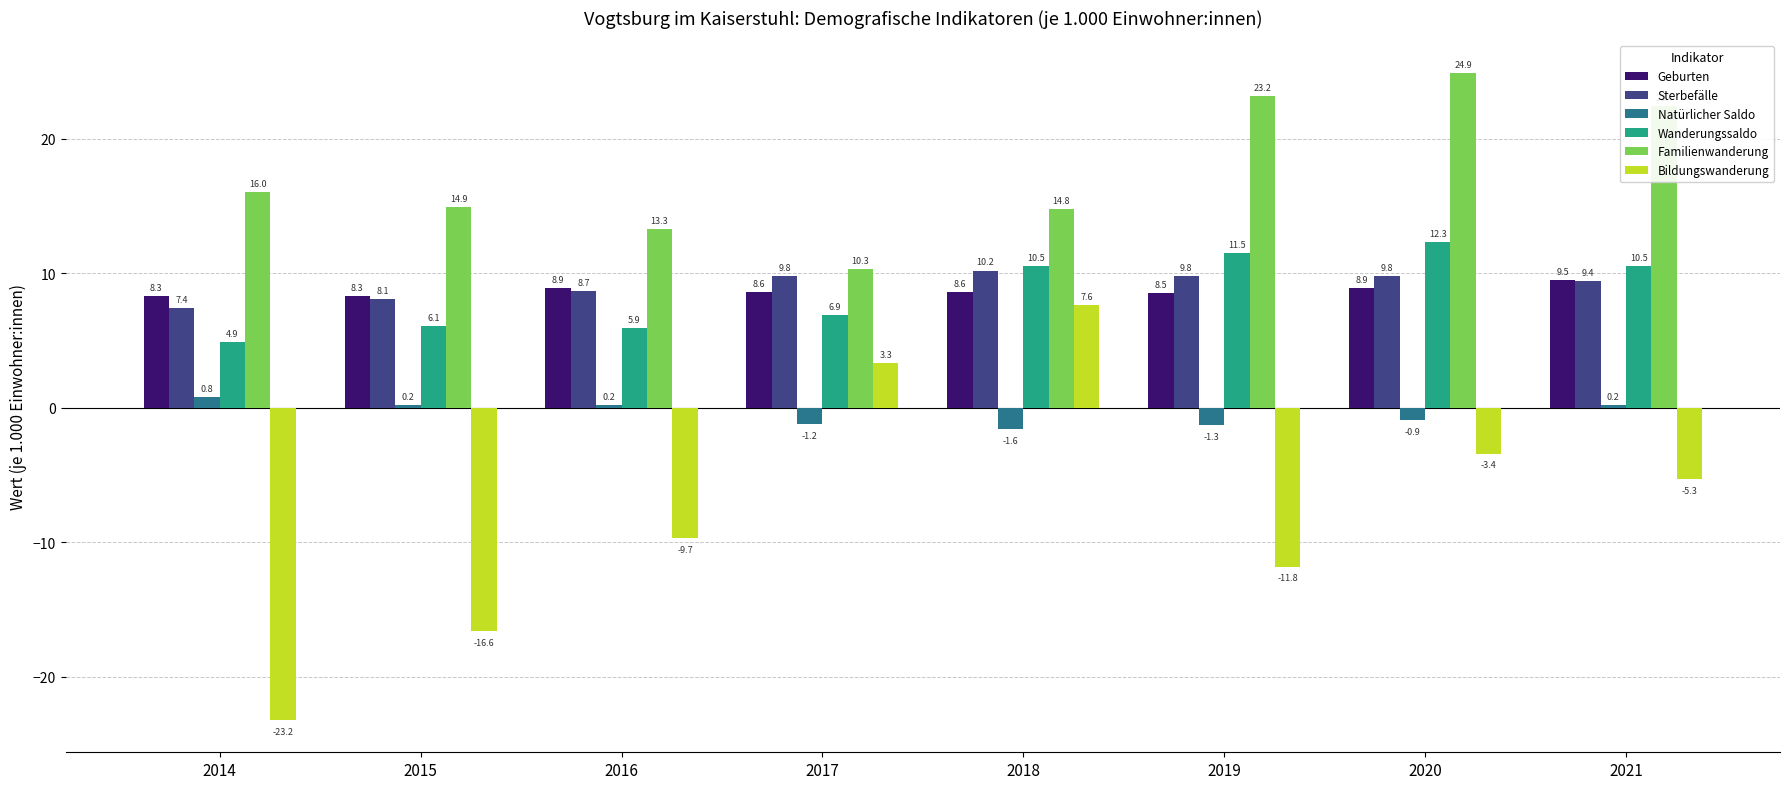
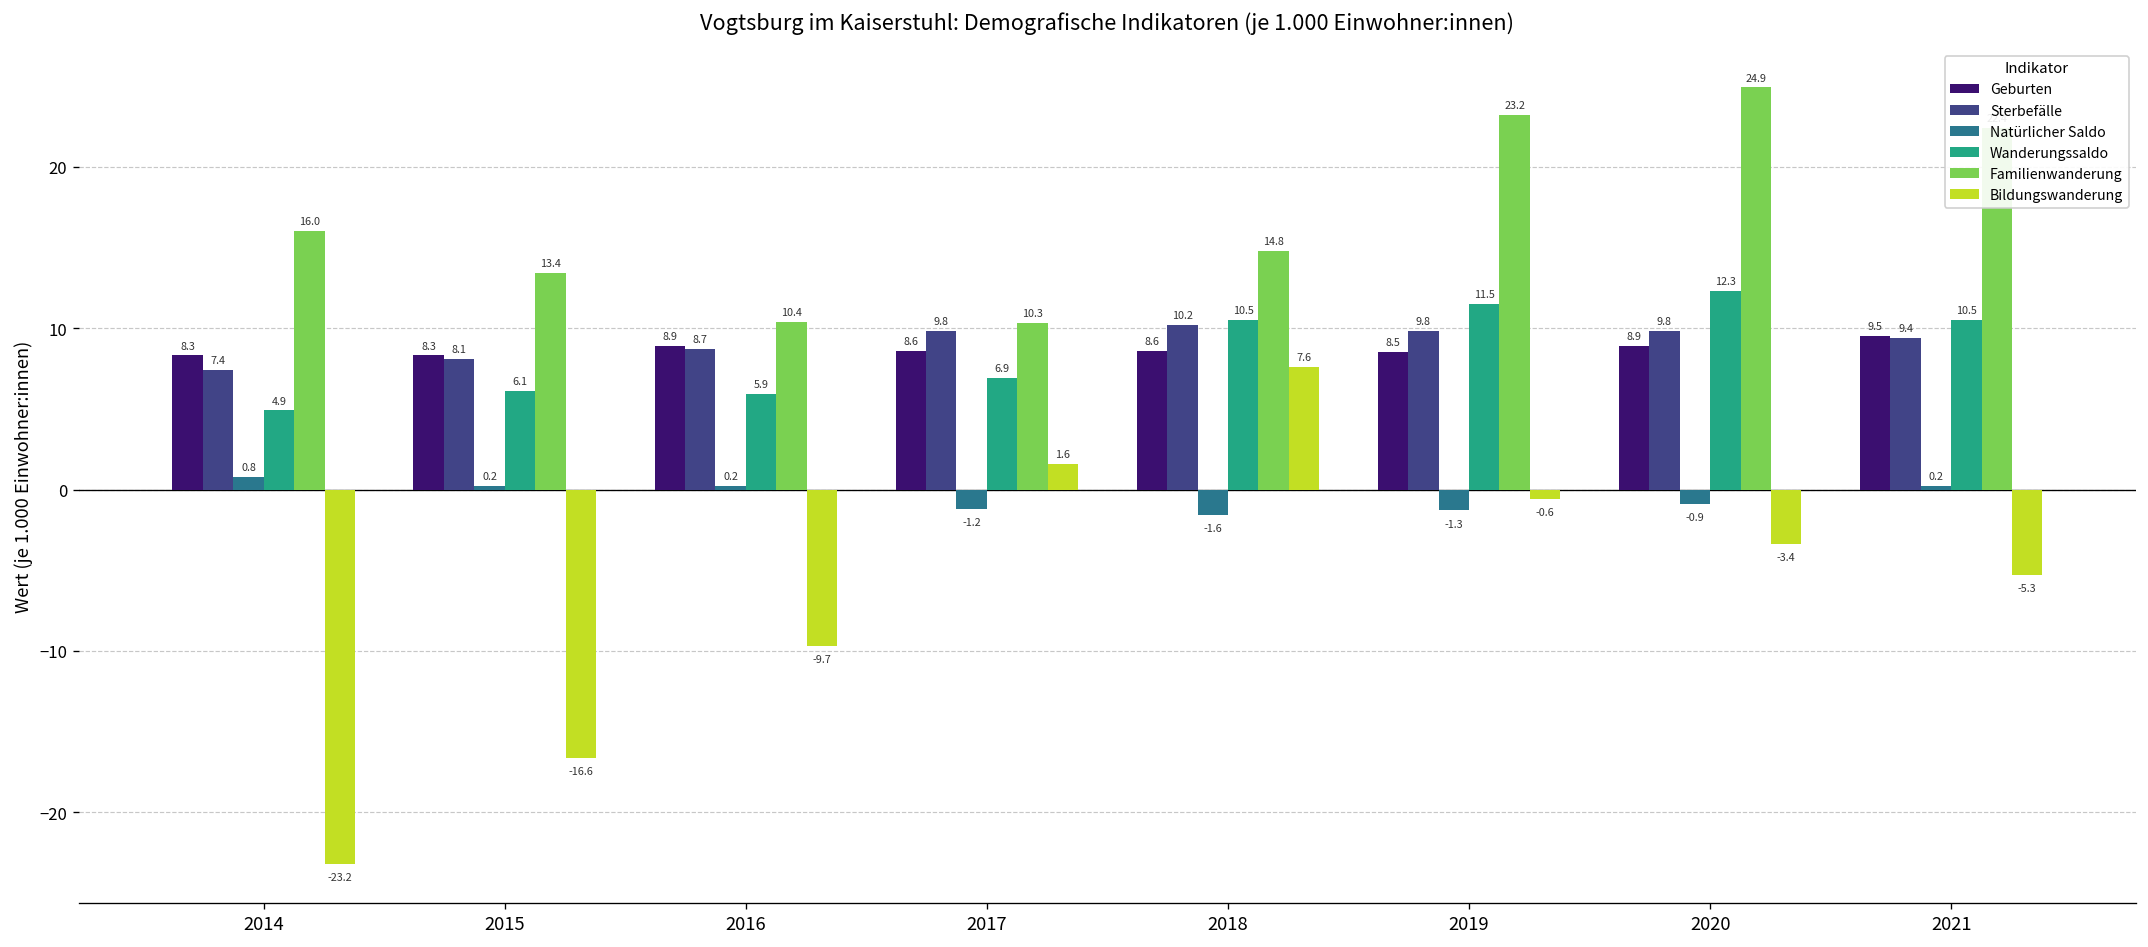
Familienwanderung, 2015: 14.9 -> 13.4
Familienwanderung, 2016: 13.3 -> 10.4
Bildungswanderung, 2017: 3.3 -> 1.6
Bildungswanderung, 2019: -11.8 -> -0.6
